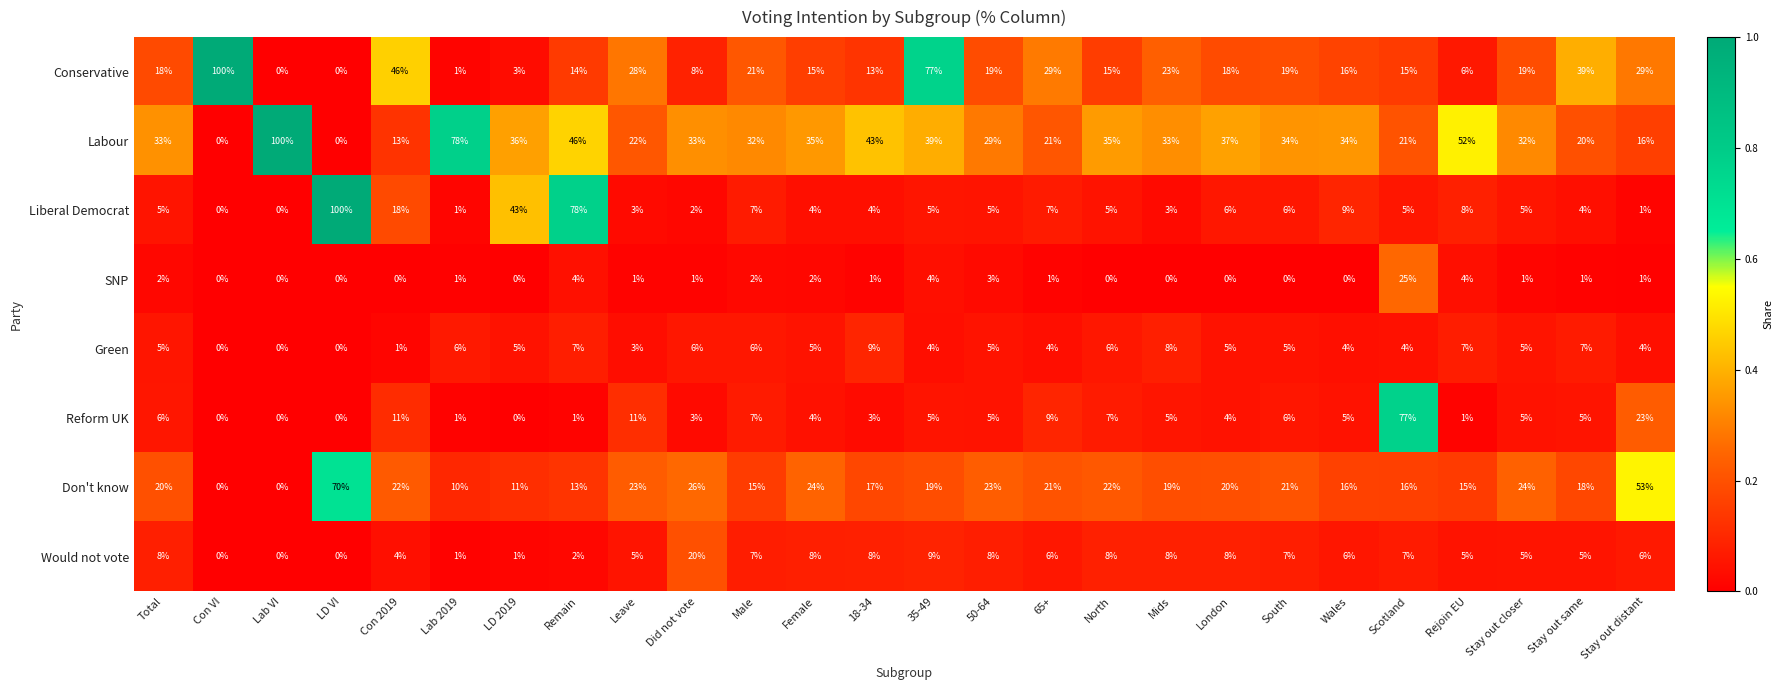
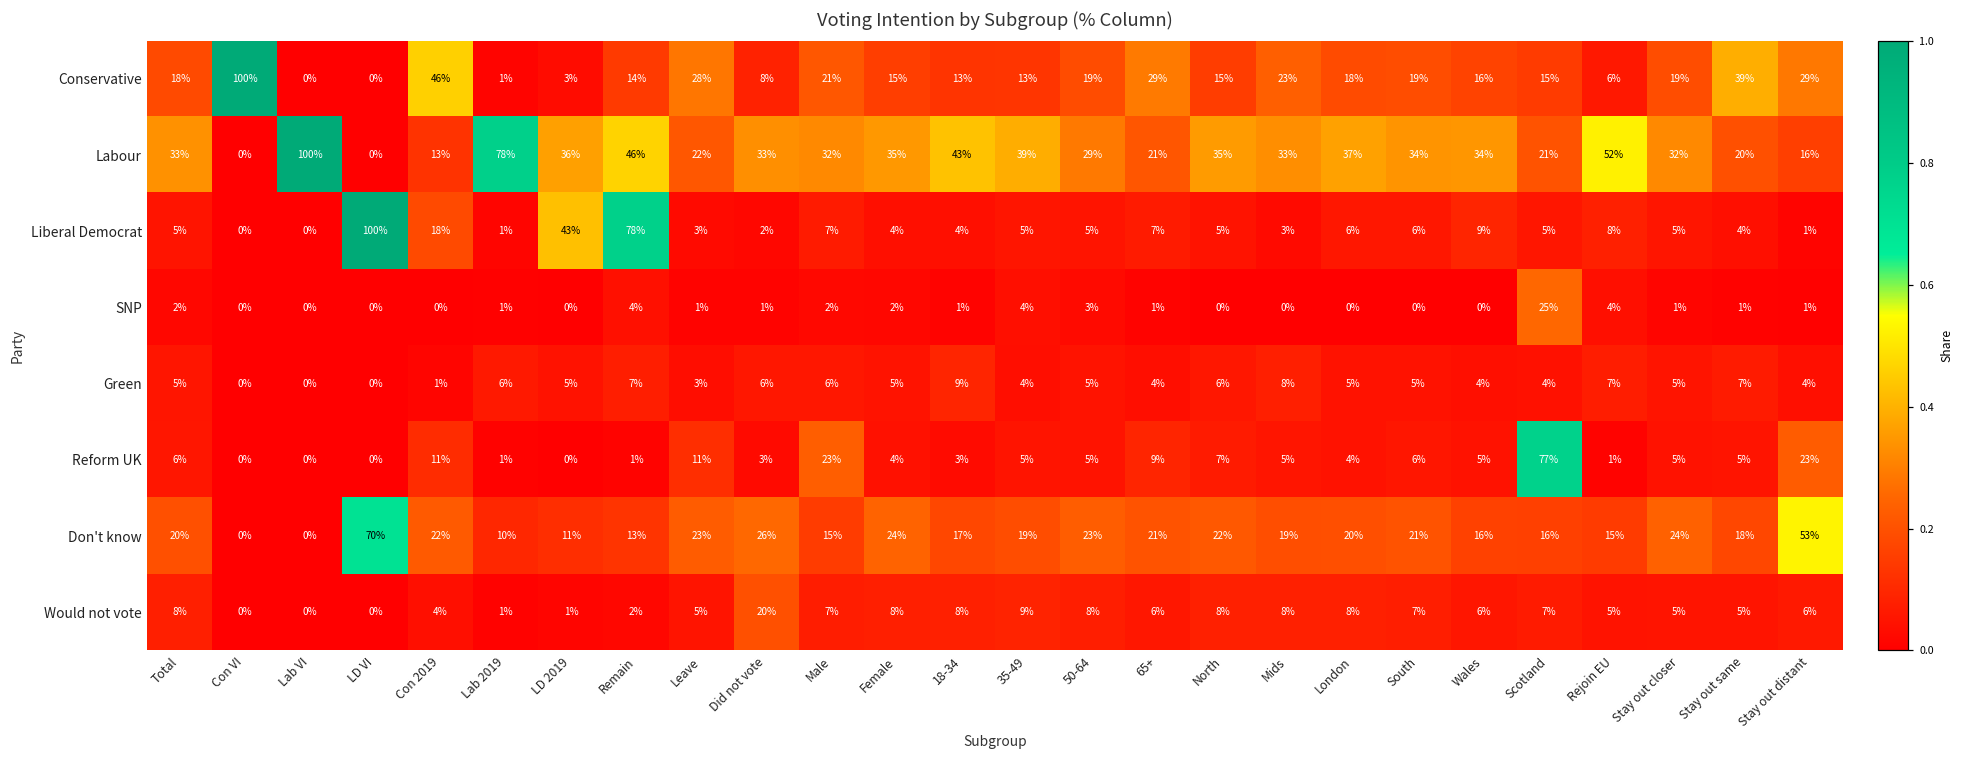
Conservative, 35-49: 77% -> 13%
Reform UK, Male: 7% -> 23%
